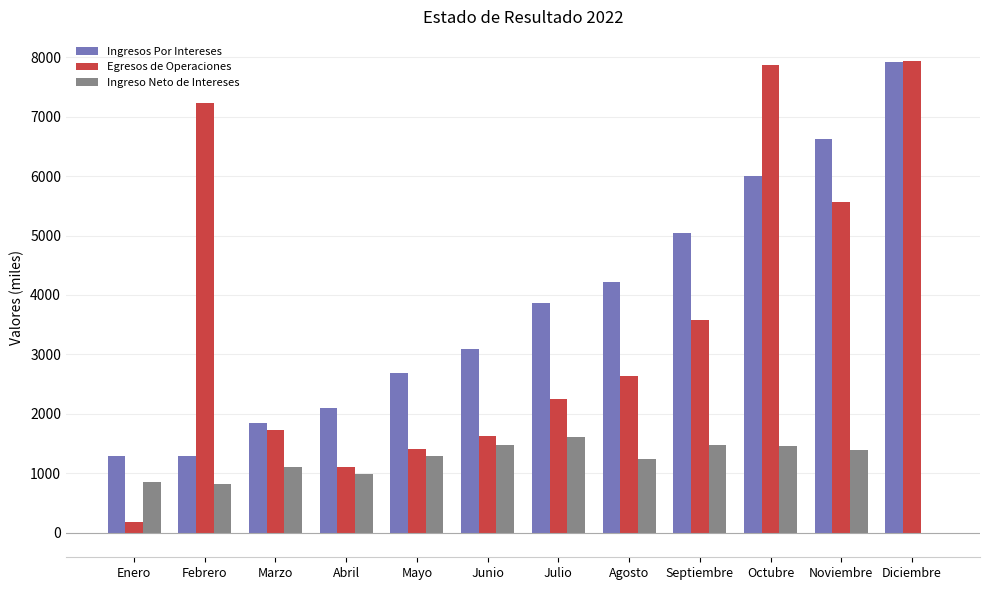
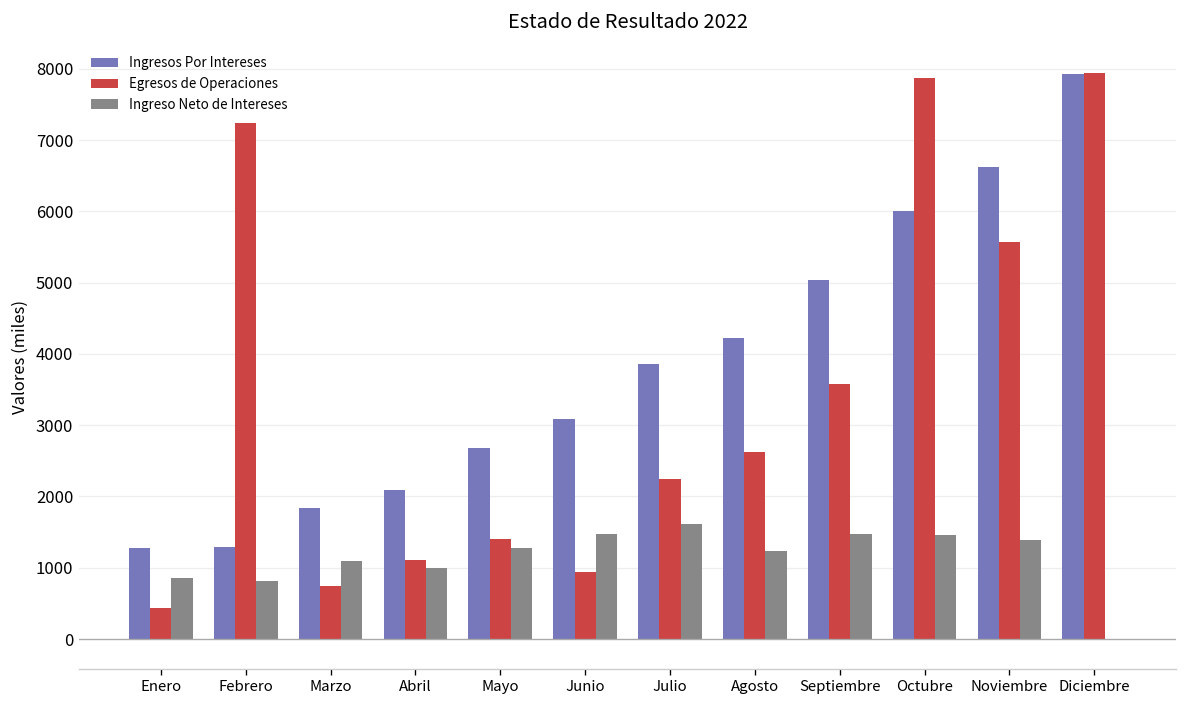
Egresos de Operaciones, Enero: 200 -> 400
Egresos de Operaciones, Marzo: 1700 -> 700
Egresos de Operaciones, Junio: 1600 -> 900
